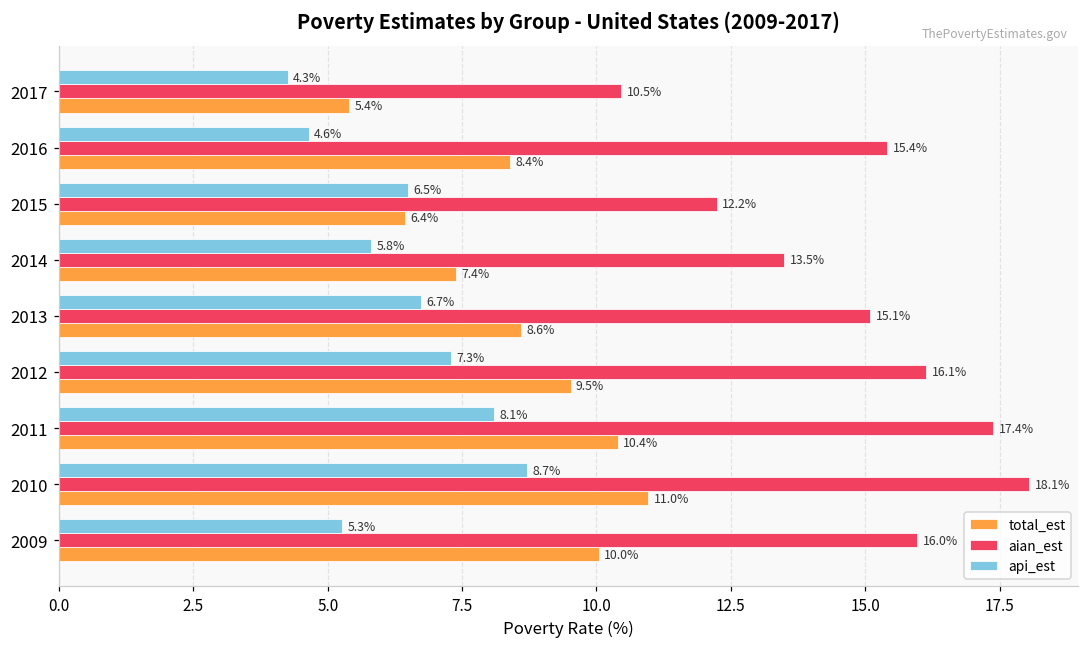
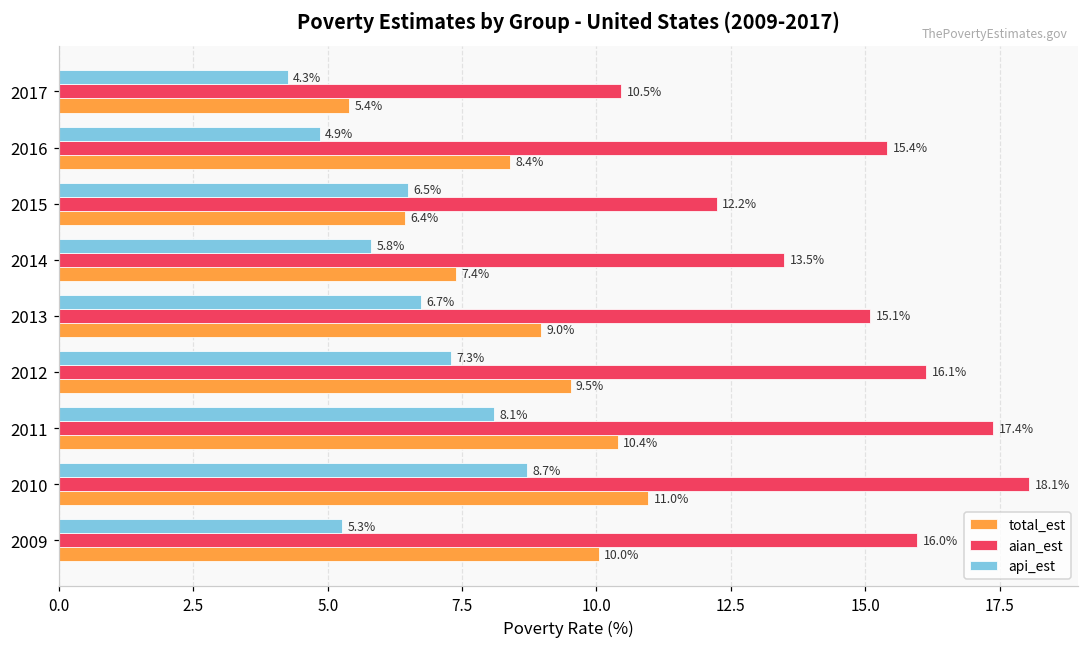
api_est, 2016: 4.6% -> 4.9%
total_est, 2013: 8.6% -> 9.0%
